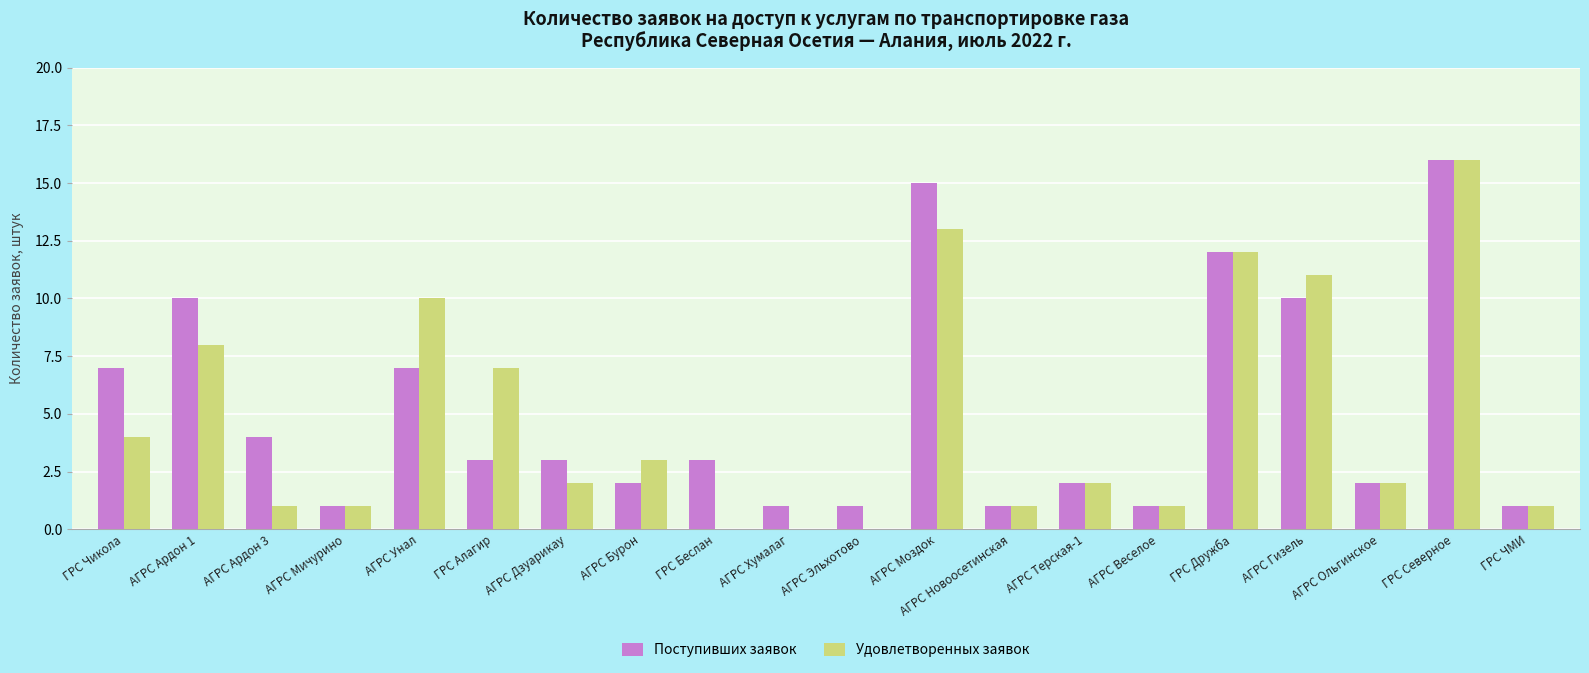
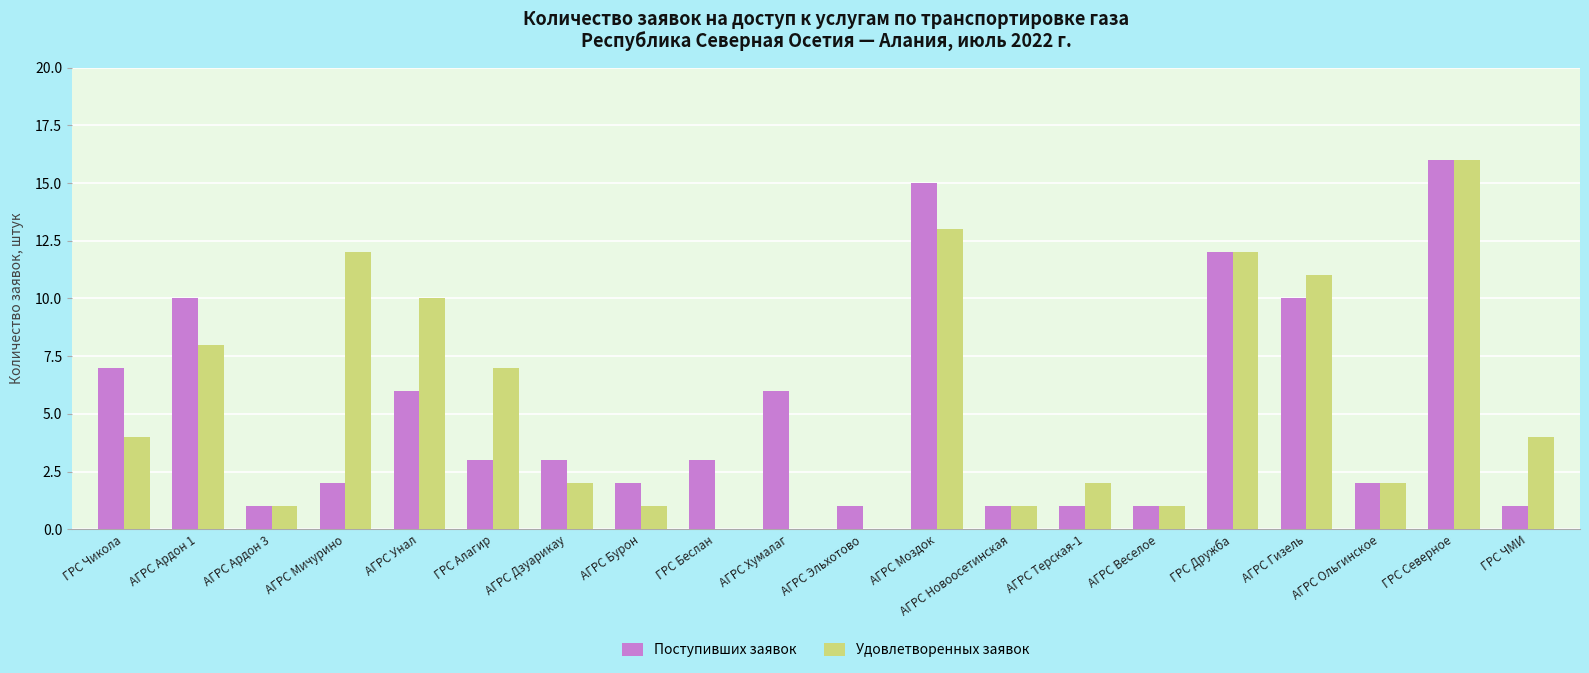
Поступивших заявок, АГРС Ардон 3: 4 -> 1
Поступивших заявок, АГРС Мичурино: 1 -> 2
Удовлетворенных заявок, АГРС Мичурино: 1 -> 12
Поступивших заявок, АГРС Унал: 7 -> 6
Удовлетворенных заявок, АГРС Бурон: 3 -> 1
Поступивших заявок, АГРС Хумалаг: 1 -> 6
Поступивших заявок, АГРС Терская-1: 2 -> 1
Удовлетворенных заявок, ГРС ЧМИ: 1 -> 4
